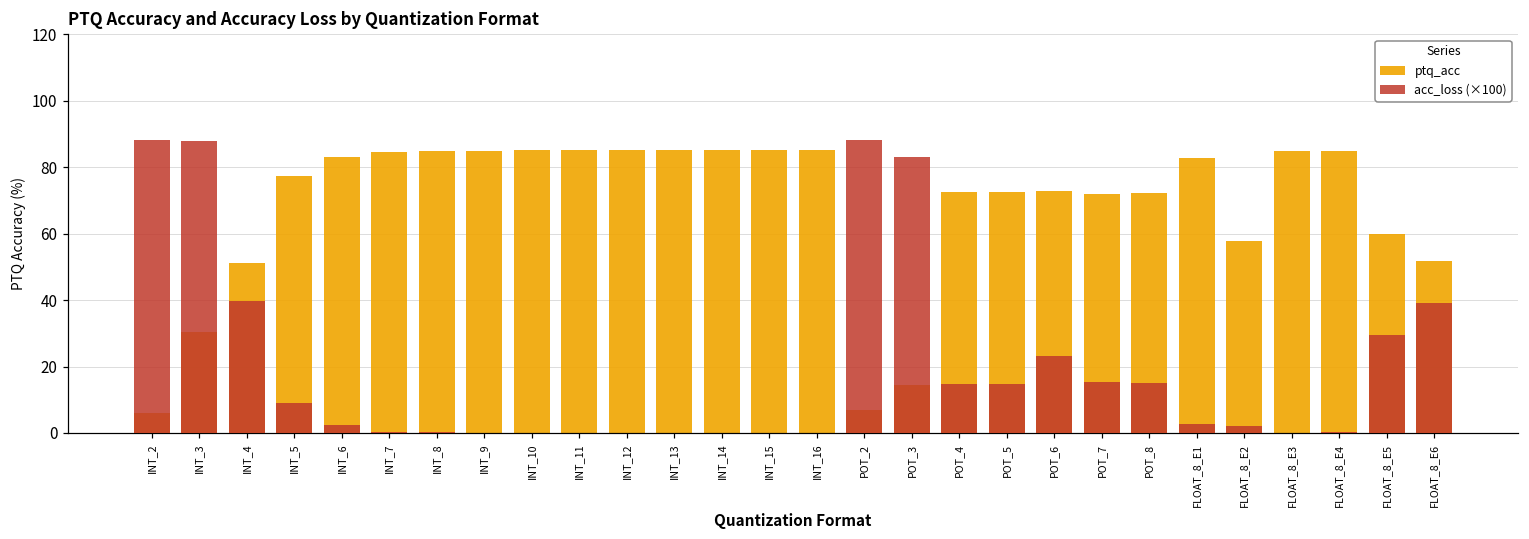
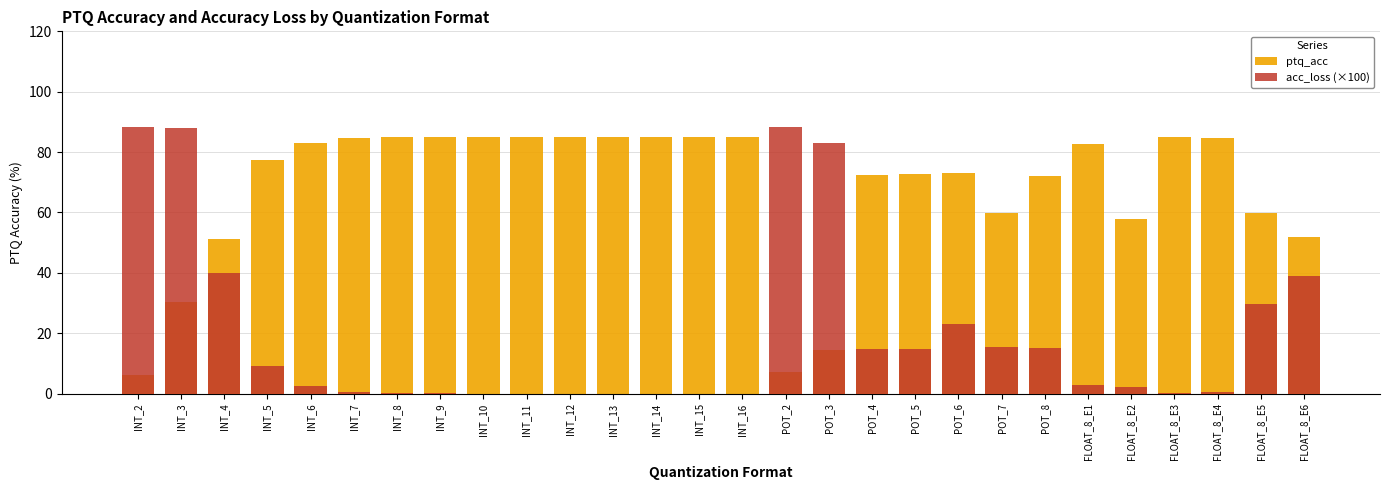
ptq_acc, POT_7: 72 -> 60
